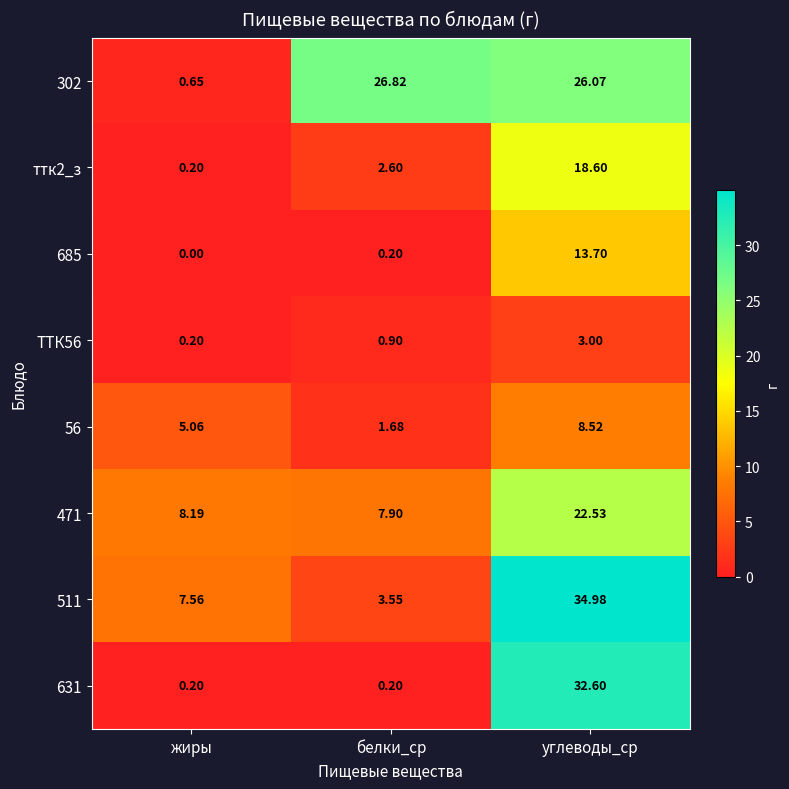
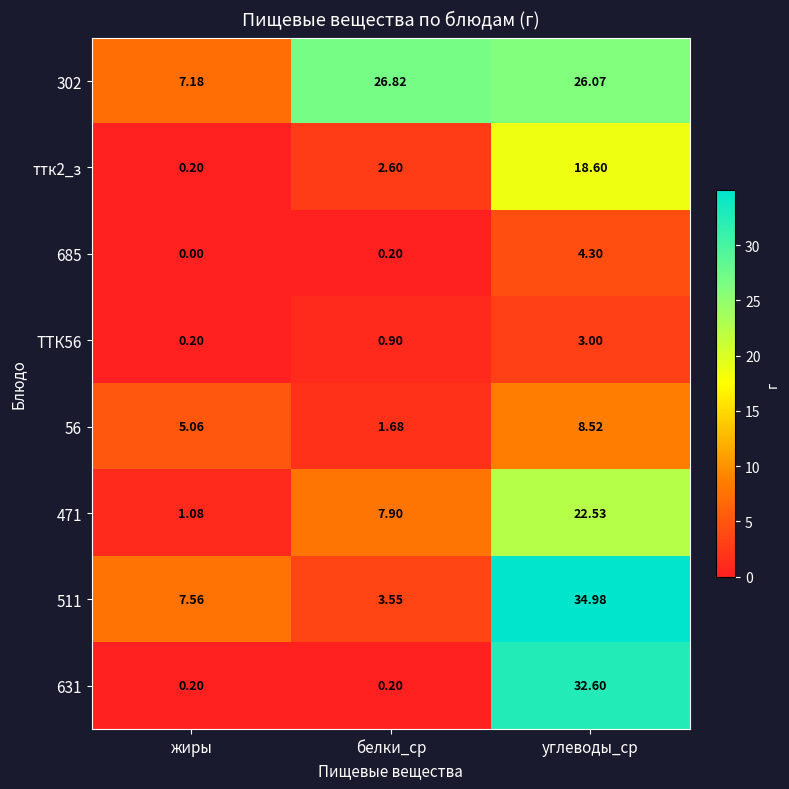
302, жиры: 0.65 -> 7.18
685, углеводы_ср: 13.70 -> 4.30
471, жиры: 8.19 -> 1.08
